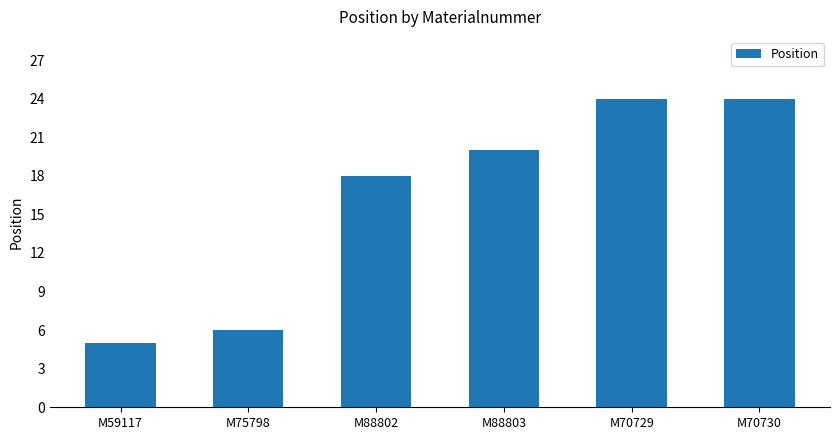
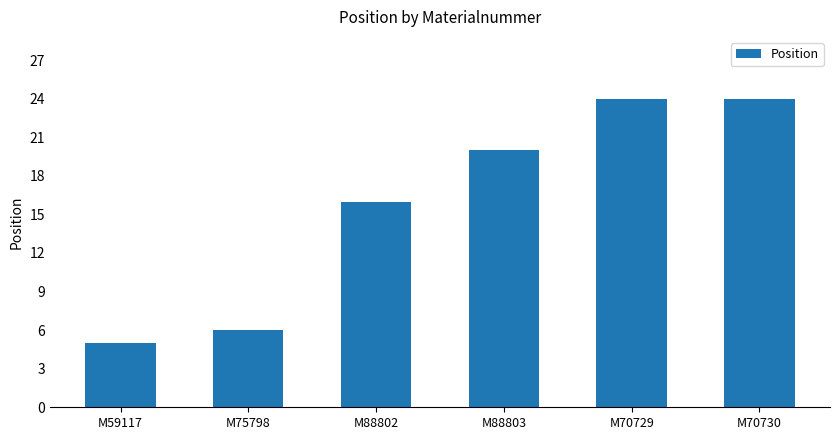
M88802: 18 -> 16
